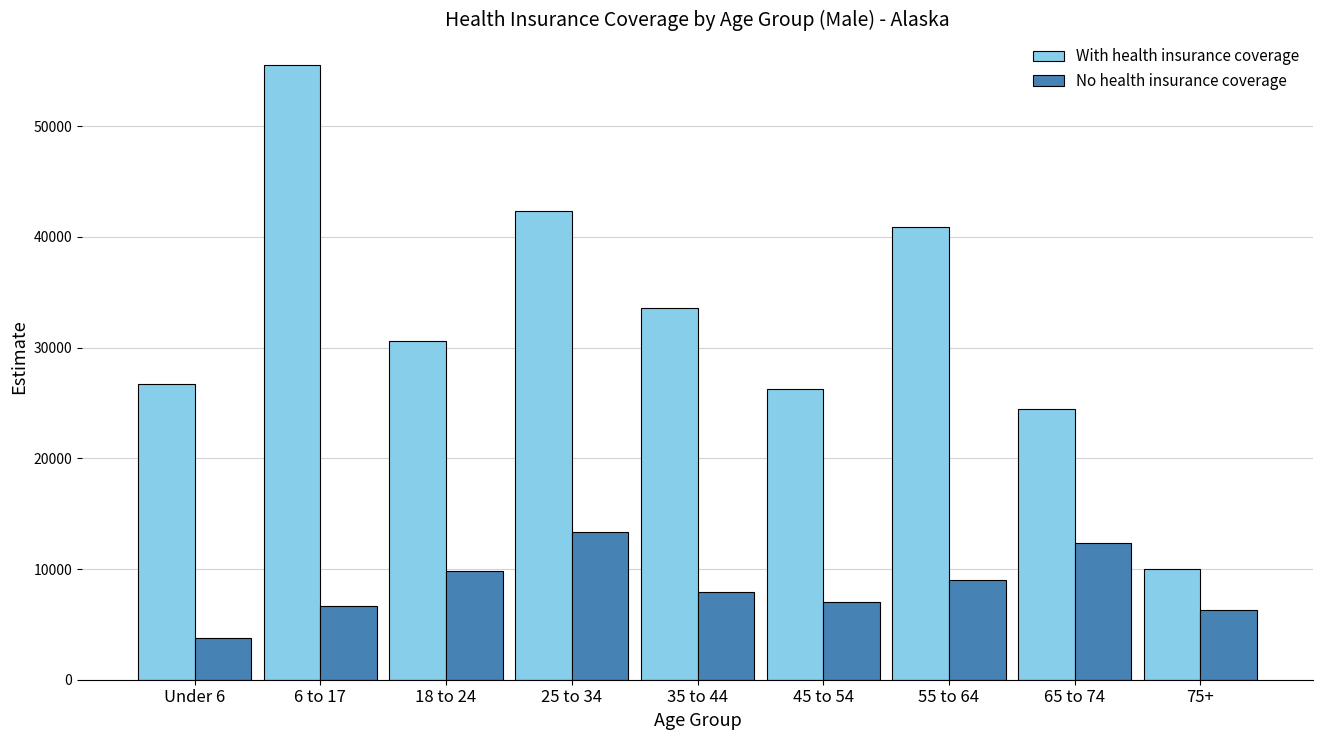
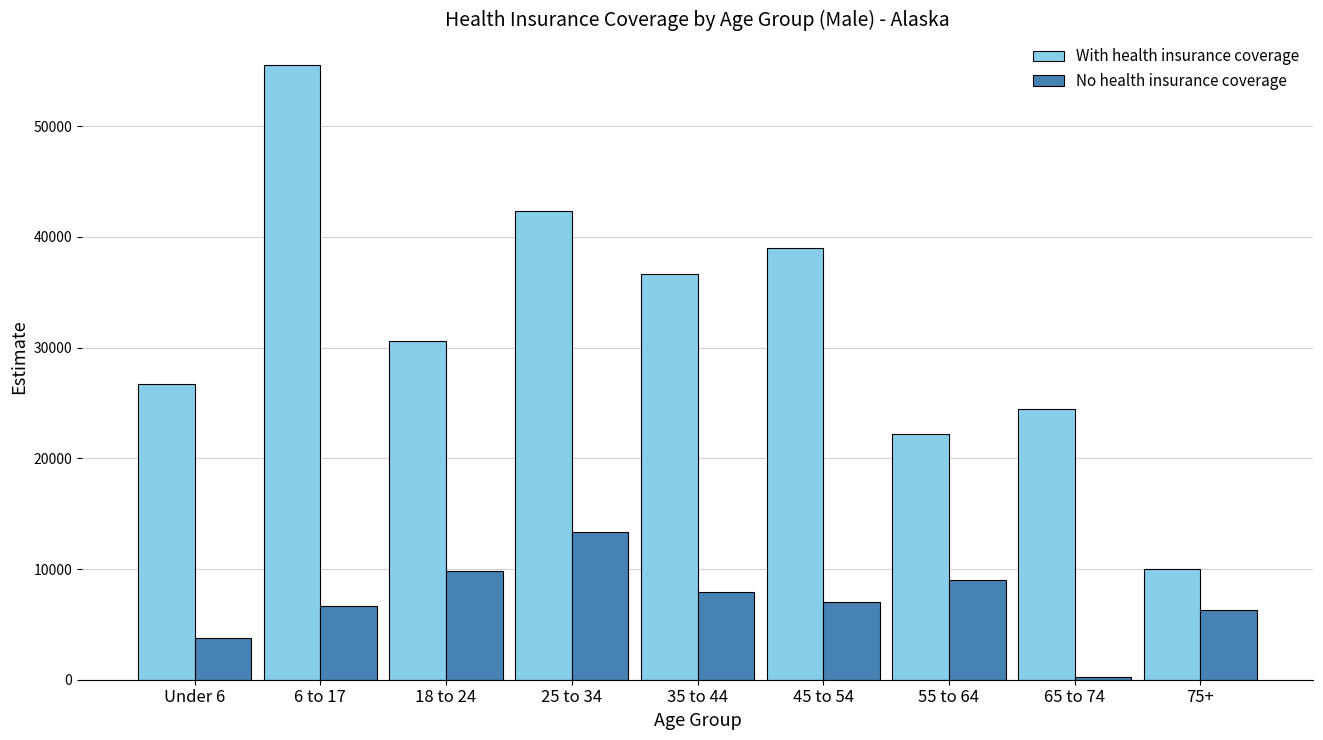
With health insurance coverage, 35 to 44: 33600 -> 36700
With health insurance coverage, 45 to 54: 26200 -> 39000
With health insurance coverage, 55 to 64: 40900 -> 22200
No health insurance coverage, 65 to 74: 12400 -> 200
